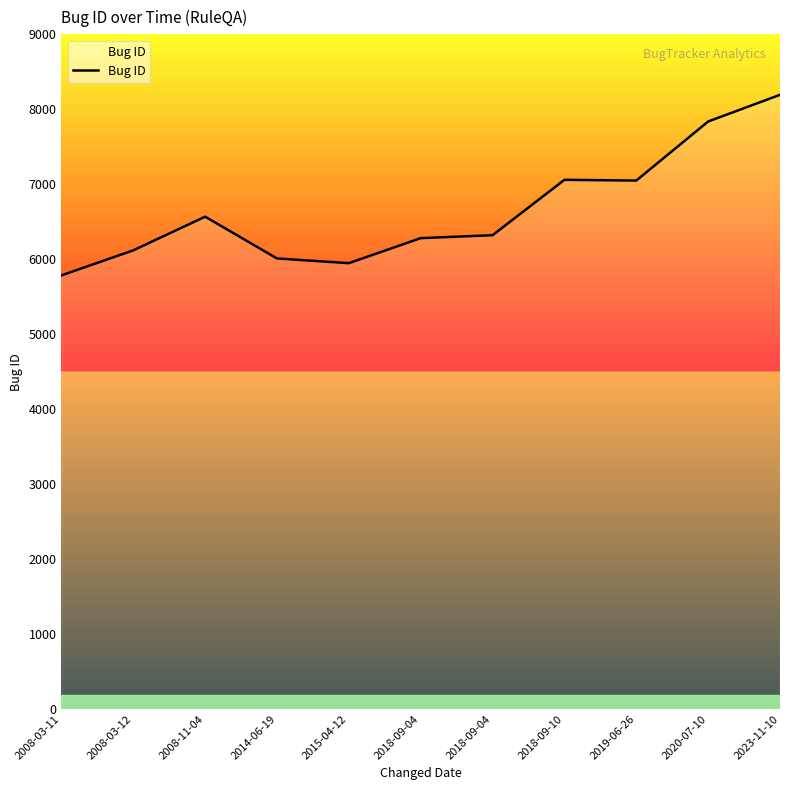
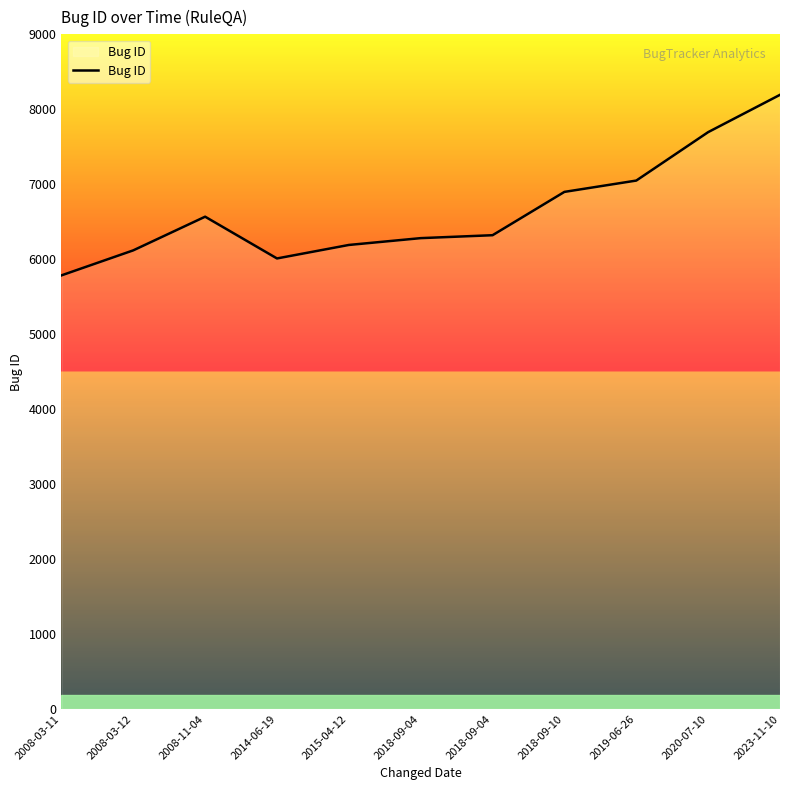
2015-04-12: 5900 -> 6200
2018-09-10: 7100 -> 6900
2020-07-10: 7800 -> 7700
